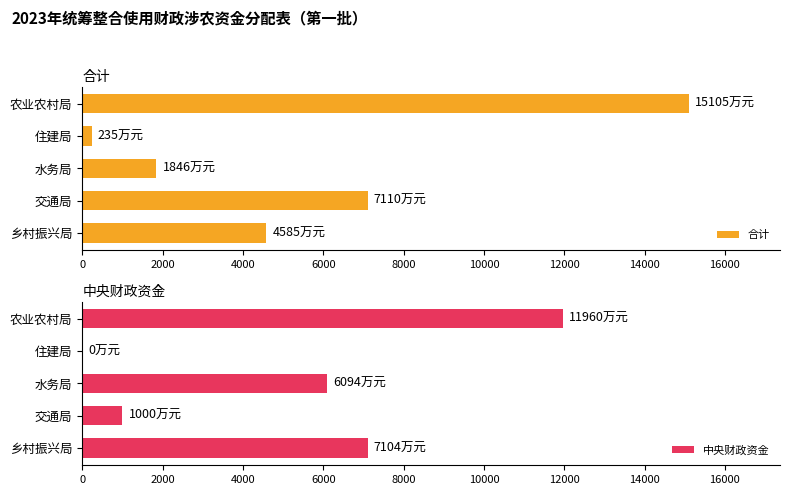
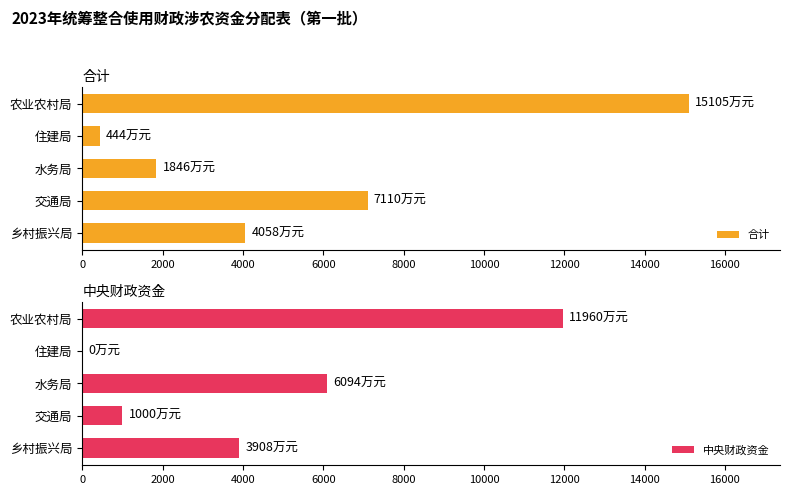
合计, 住建局: 235 -> 444
合计, 乡村振兴局: 4585 -> 4058
中央财政资金, 乡村振兴局: 7104 -> 3908
